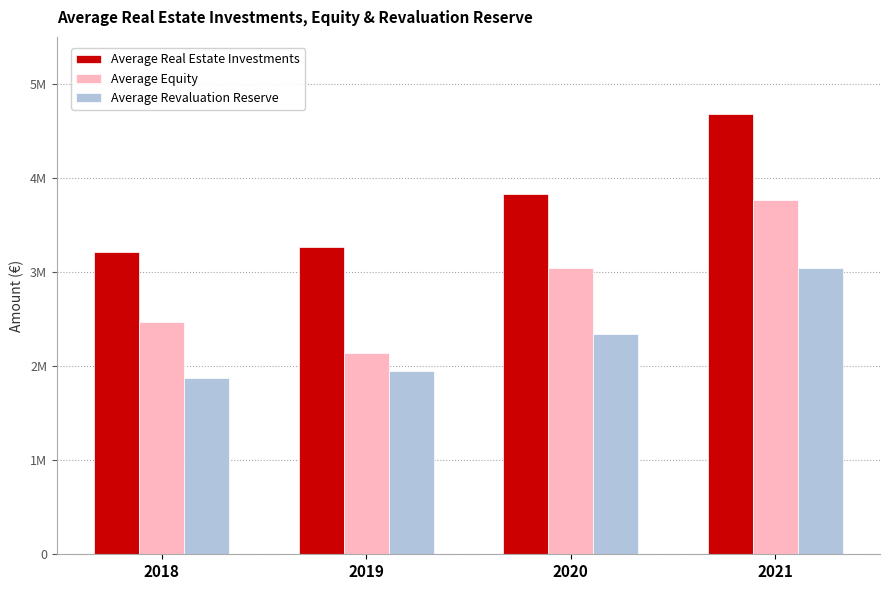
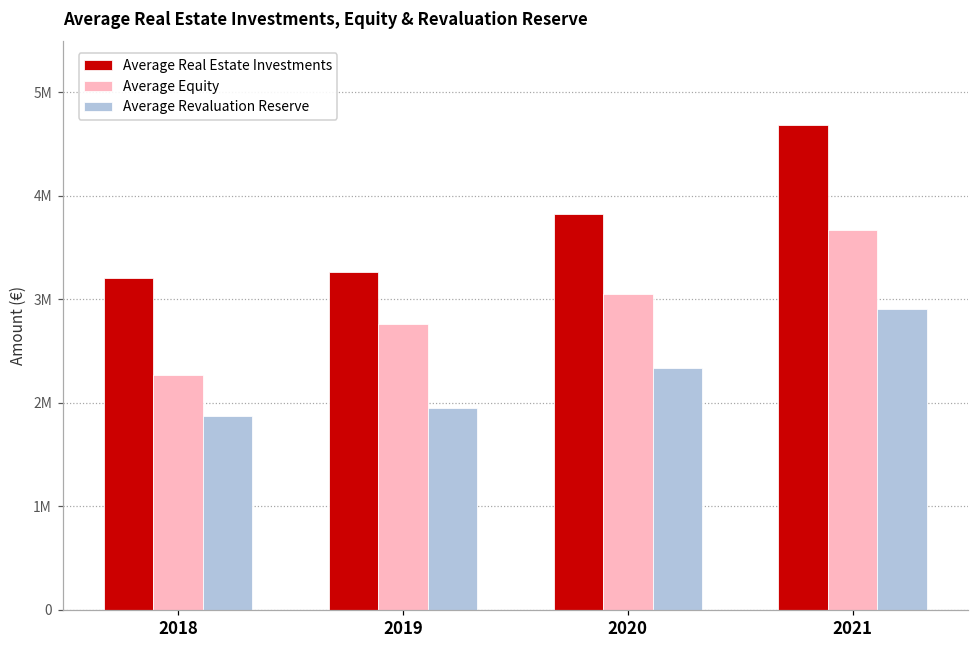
Average Equity, 2018: 2500000 -> 2300000
Average Equity, 2019: 2100000 -> 2800000
Average Equity, 2021: 3800000 -> 3700000
Average Revaluation Reserve, 2021: 3000000 -> 2900000
